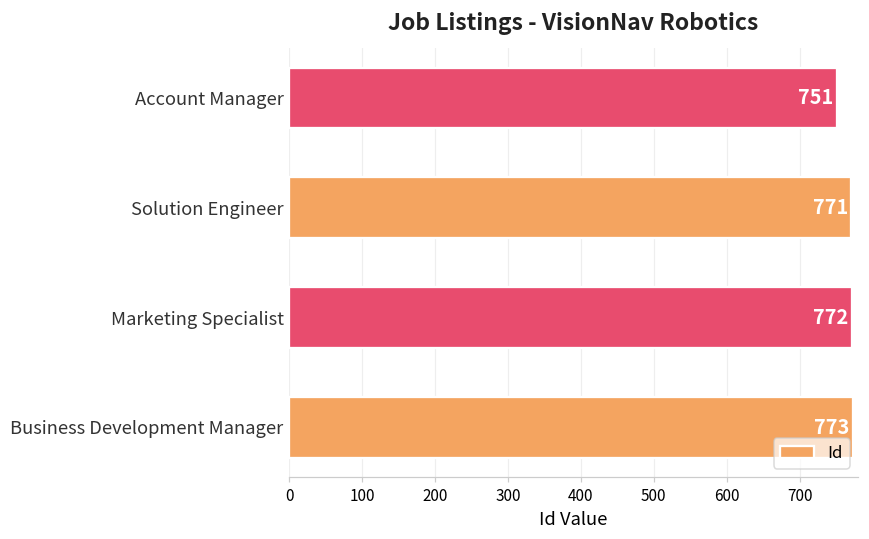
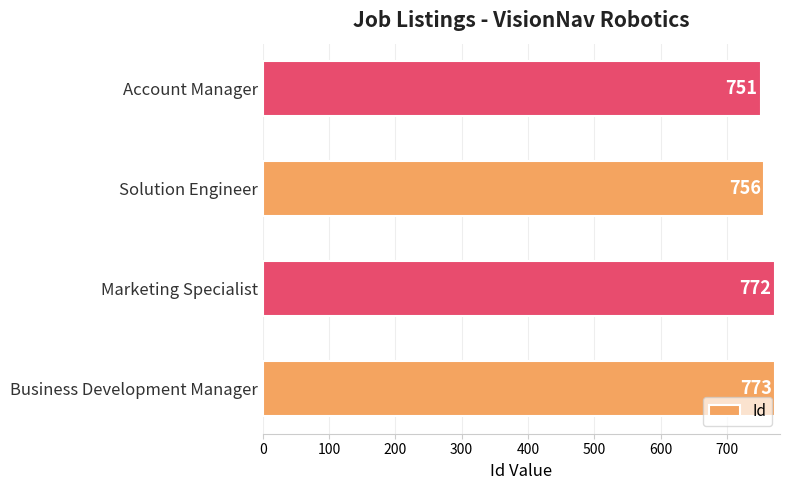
Solution Engineer: 771 -> 756
